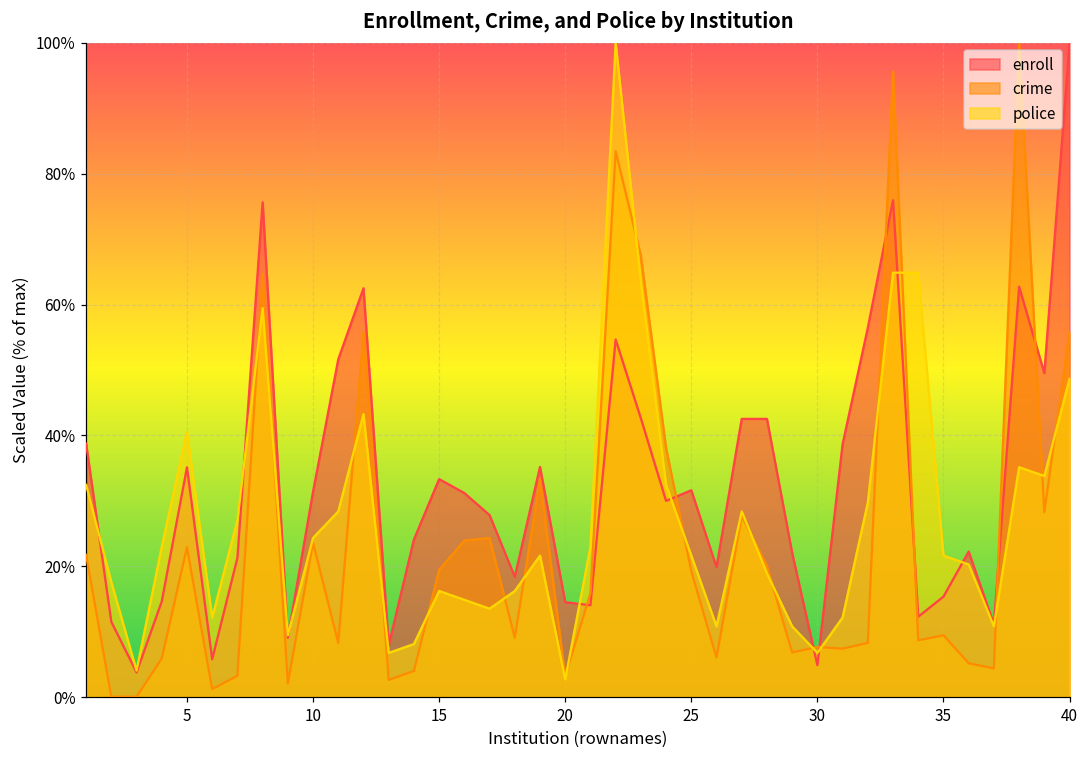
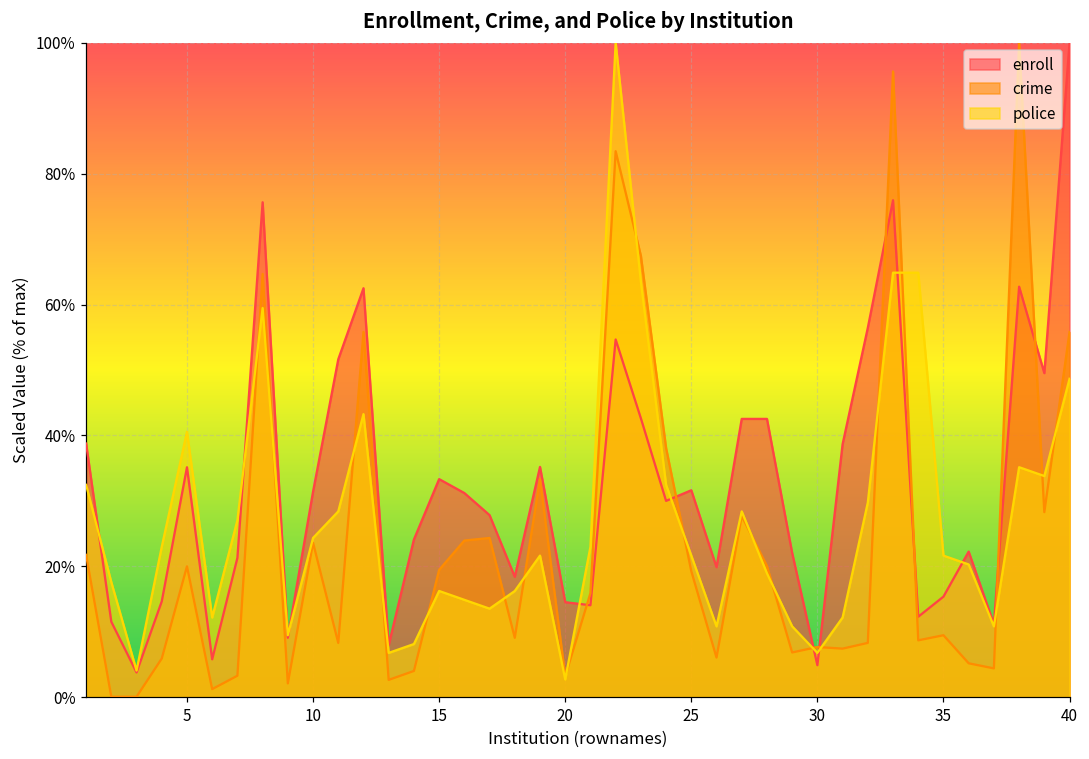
crime, 5: 23% -> 20%
